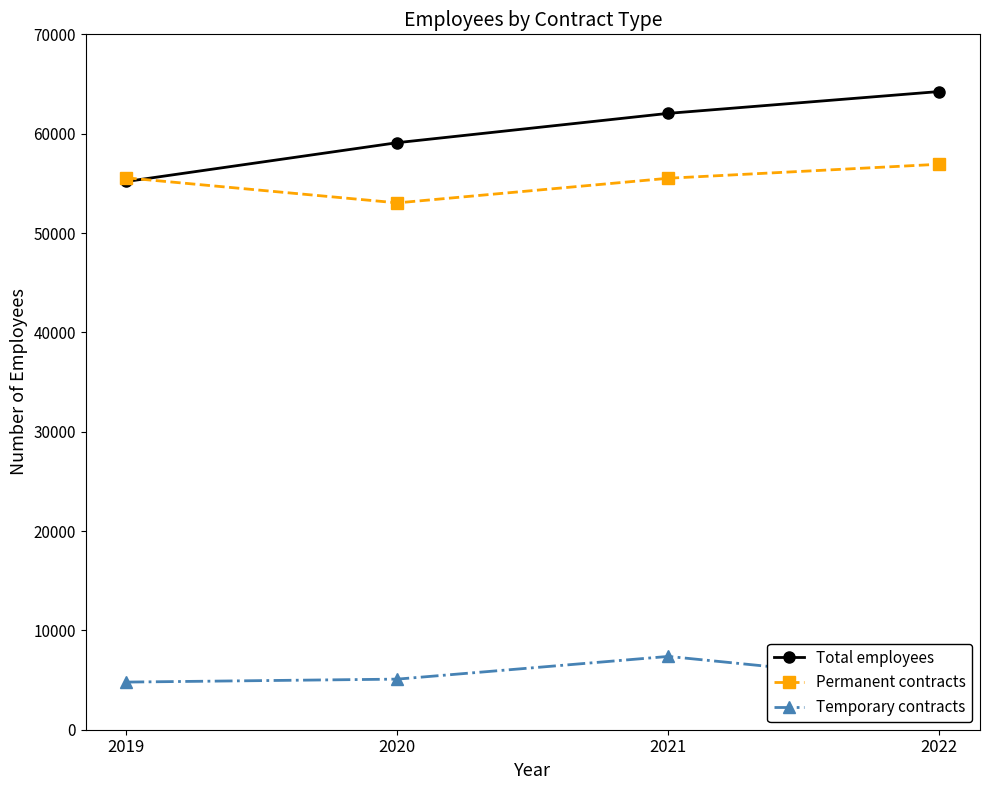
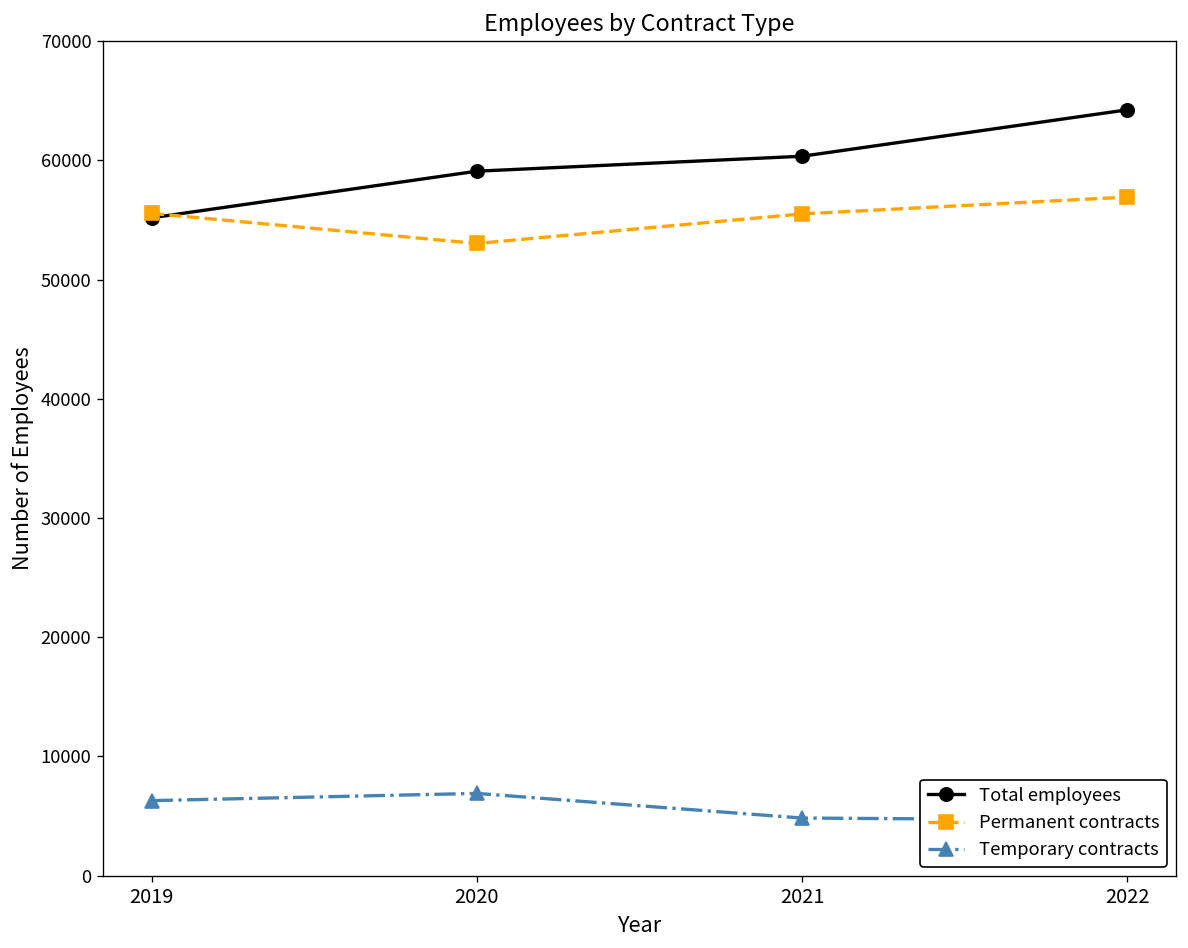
Temporary contracts, 2019: 5000 -> 6000
Temporary contracts, 2020: 5000 -> 7000
Total employees, 2021: 62000 -> 60000
Temporary contracts, 2021: 7000 -> 5000
